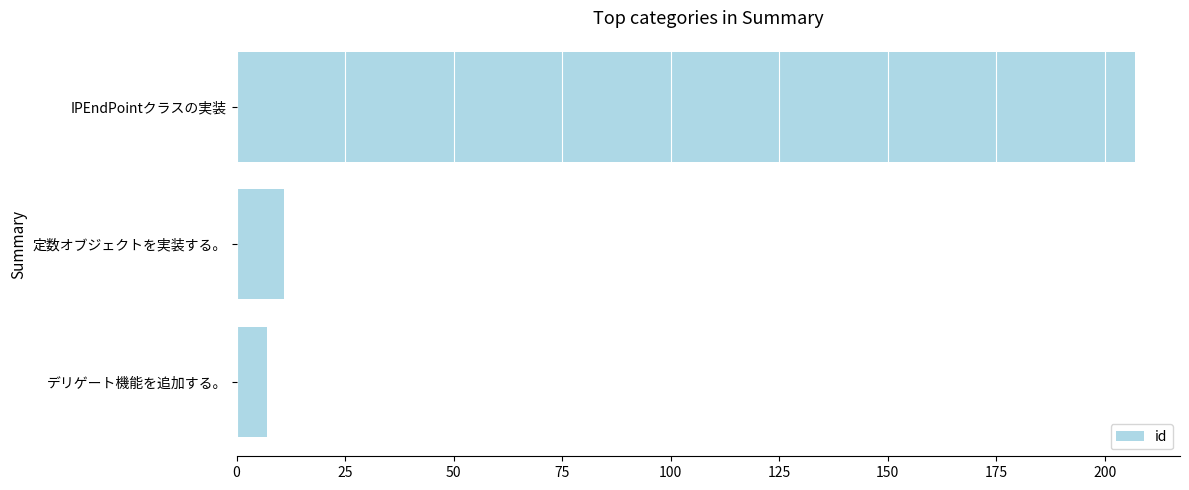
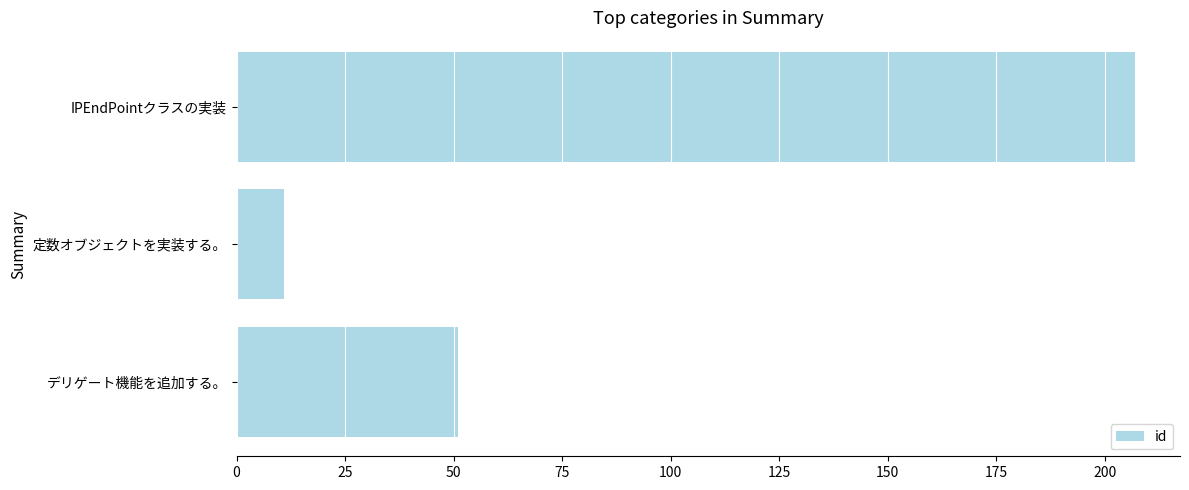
デリゲート機能を追加する。: 7 -> 51
